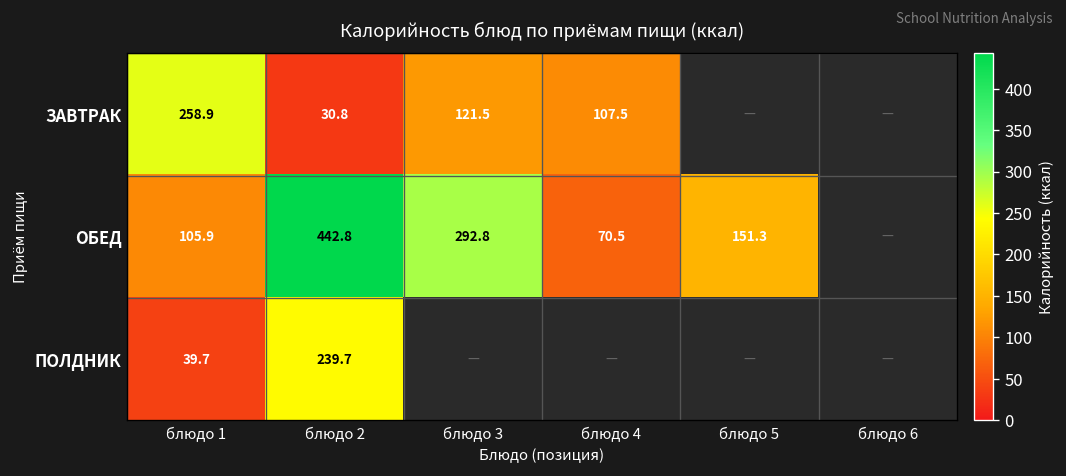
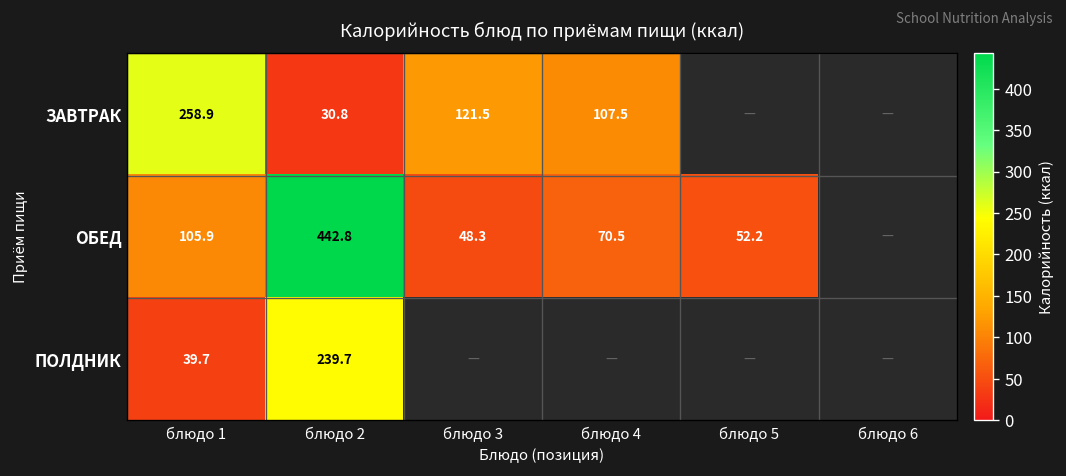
ОБЕД, блюдо 3: 292.8 -> 48.3
ОБЕД, блюдо 5: 151.3 -> 52.2
